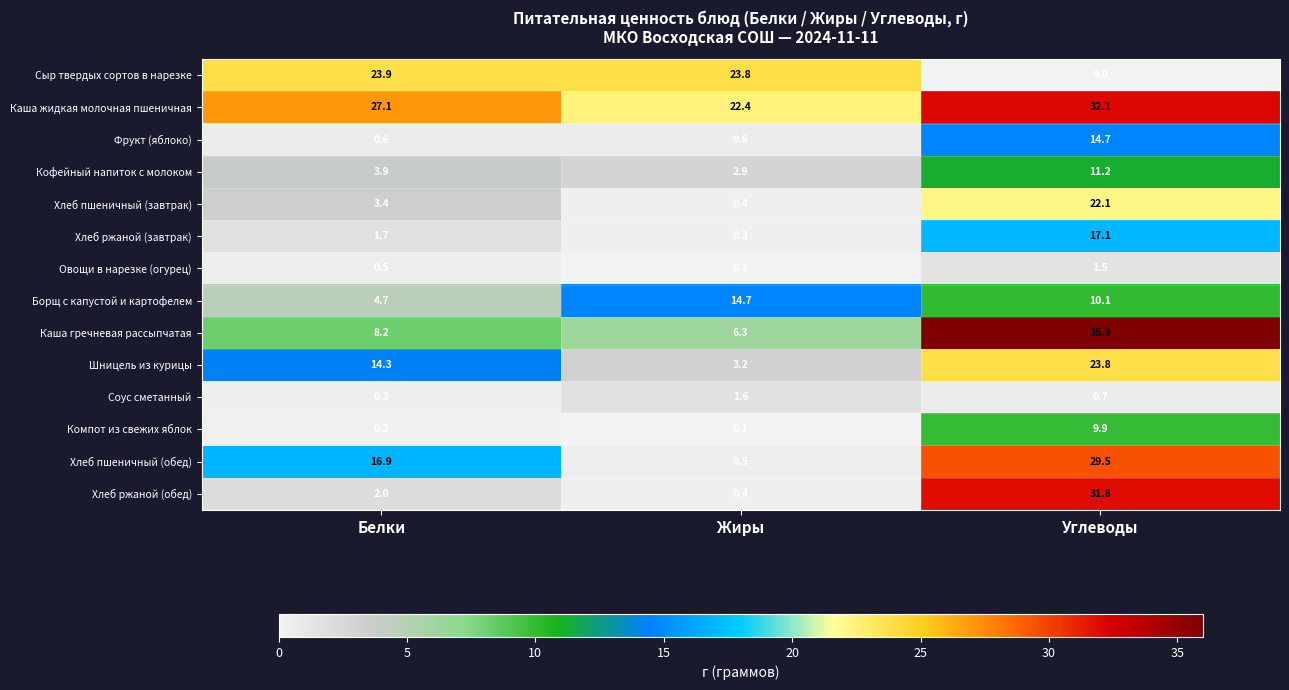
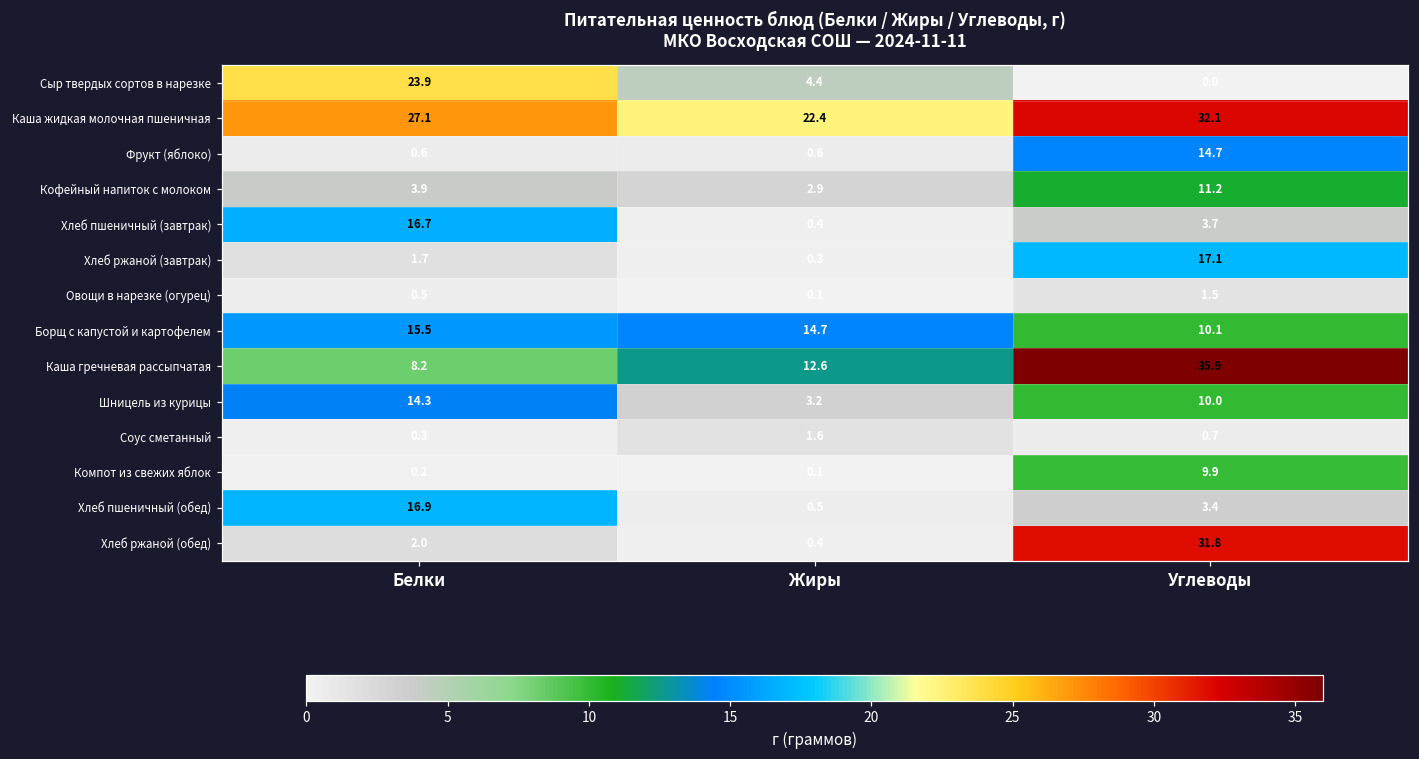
Сыр твердых сортов в нарезке, Жиры: 23.8 -> 4.4
Хлеб пшеничный (завтрак), Белки: 3.4 -> 16.7
Хлеб пшеничный (завтрак), Углеводы: 22.1 -> 3.7
Борщ с капустой и картофелем, Белки: 4.7 -> 15.5
Каша гречневая рассыпчатая, Жиры: 6.3 -> 12.6
Шницель из курицы, Углеводы: 23.8 -> 10.0
Хлеб пшеничный (обед), Углеводы: 29.5 -> 3.4
